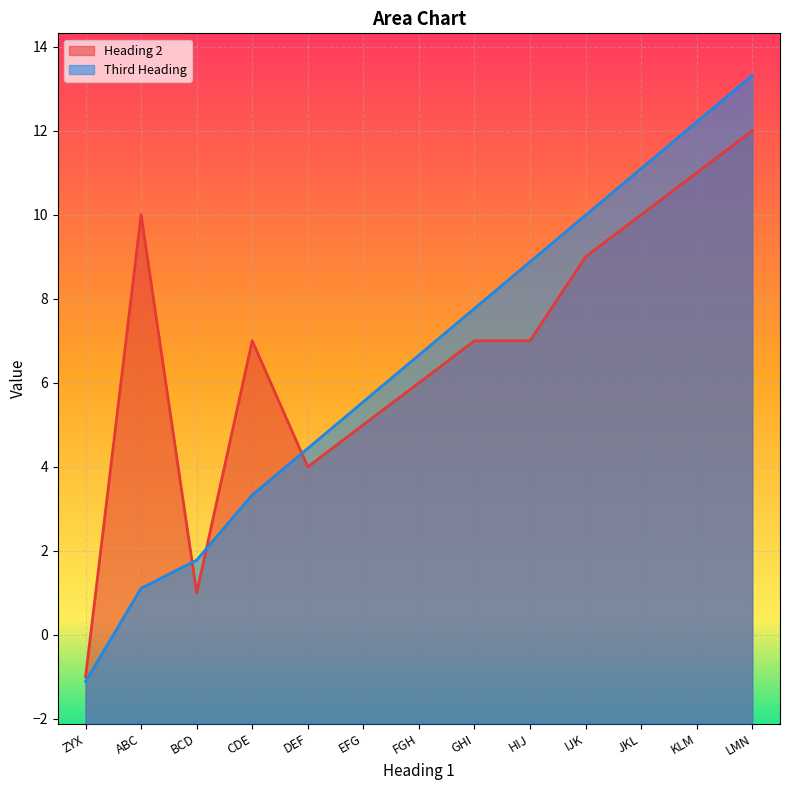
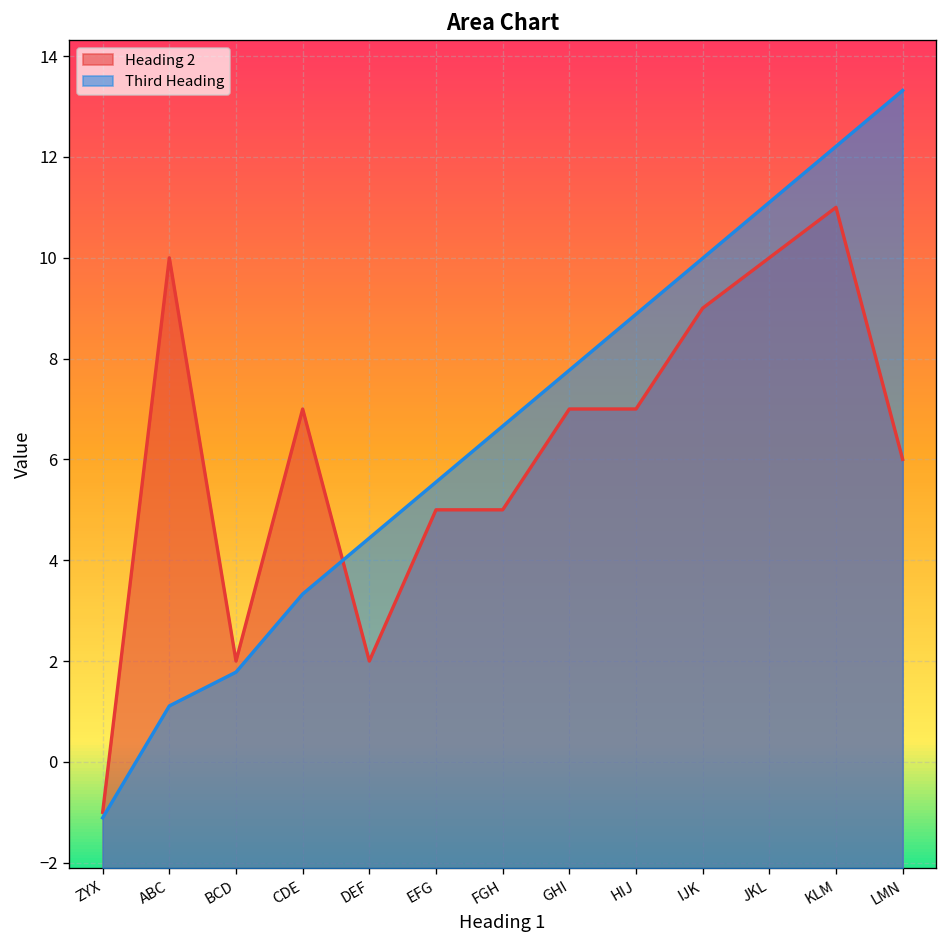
Heading 2, BCD: 1 -> 2
Heading 2, DEF: 4 -> 2
Heading 2, FGH: 6 -> 5
Heading 2, LMN: 12 -> 6
